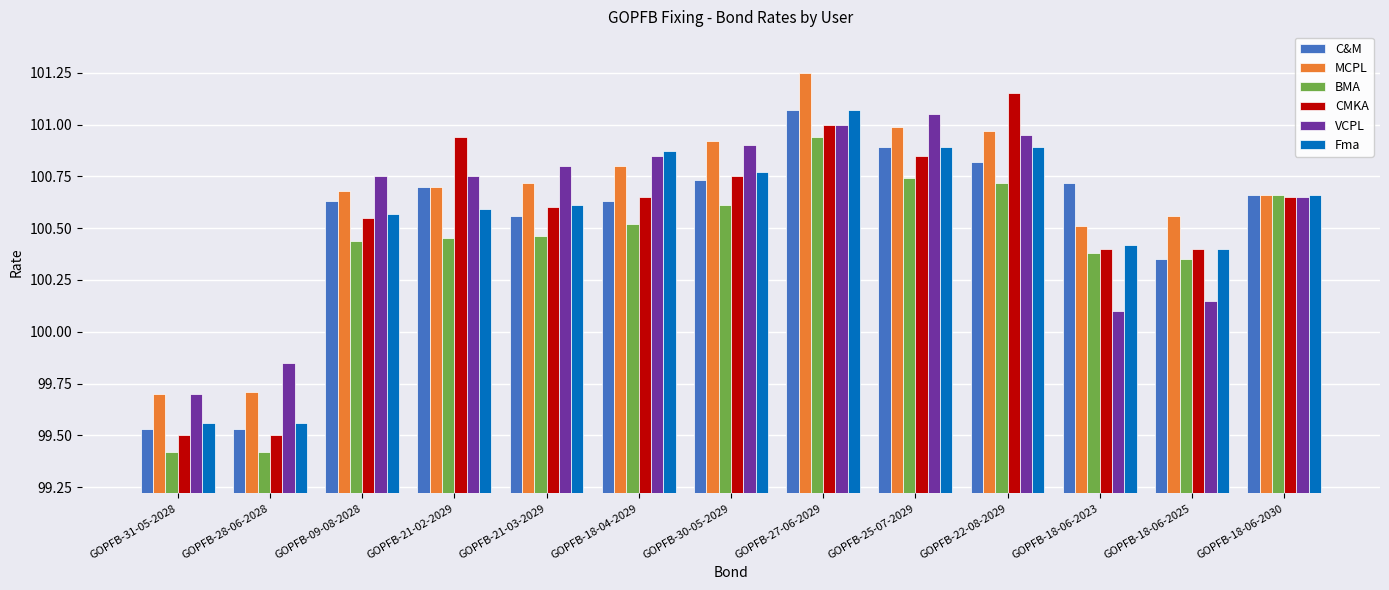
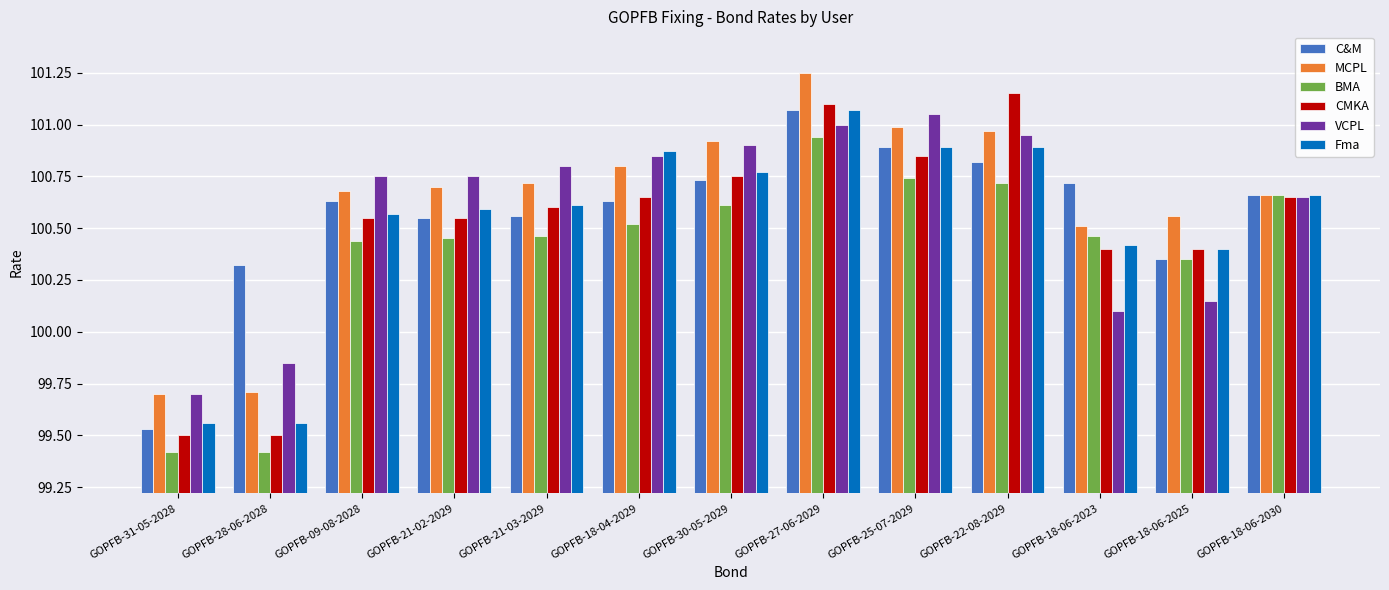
C&M, GOPFB-28-06-2028: 99.53 -> 100.32
C&M, GOPFB-21-02-2029: 100.70 -> 100.55
CMKA, GOPFB-21-02-2029: 100.94 -> 100.55
CMKA, GOPFB-27-06-2029: 101.0 -> 101.1
BMA, GOPFB-18-06-2023: 100.38 -> 100.46
